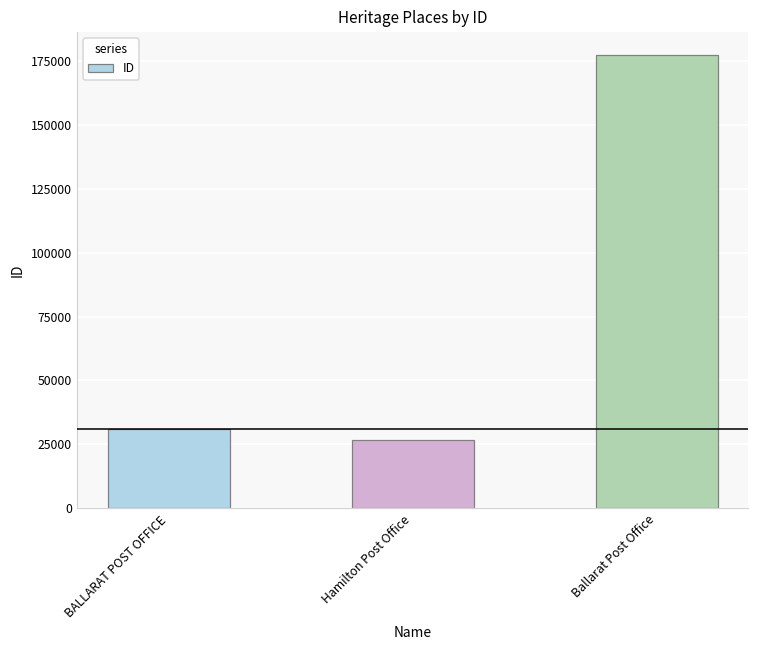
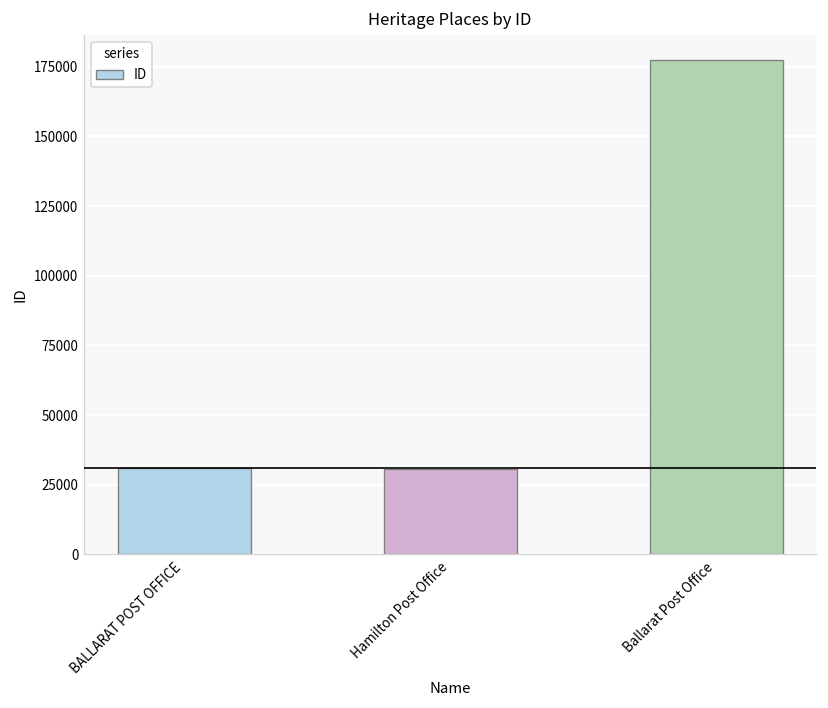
Hamilton Post Office: 27000 -> 30000
